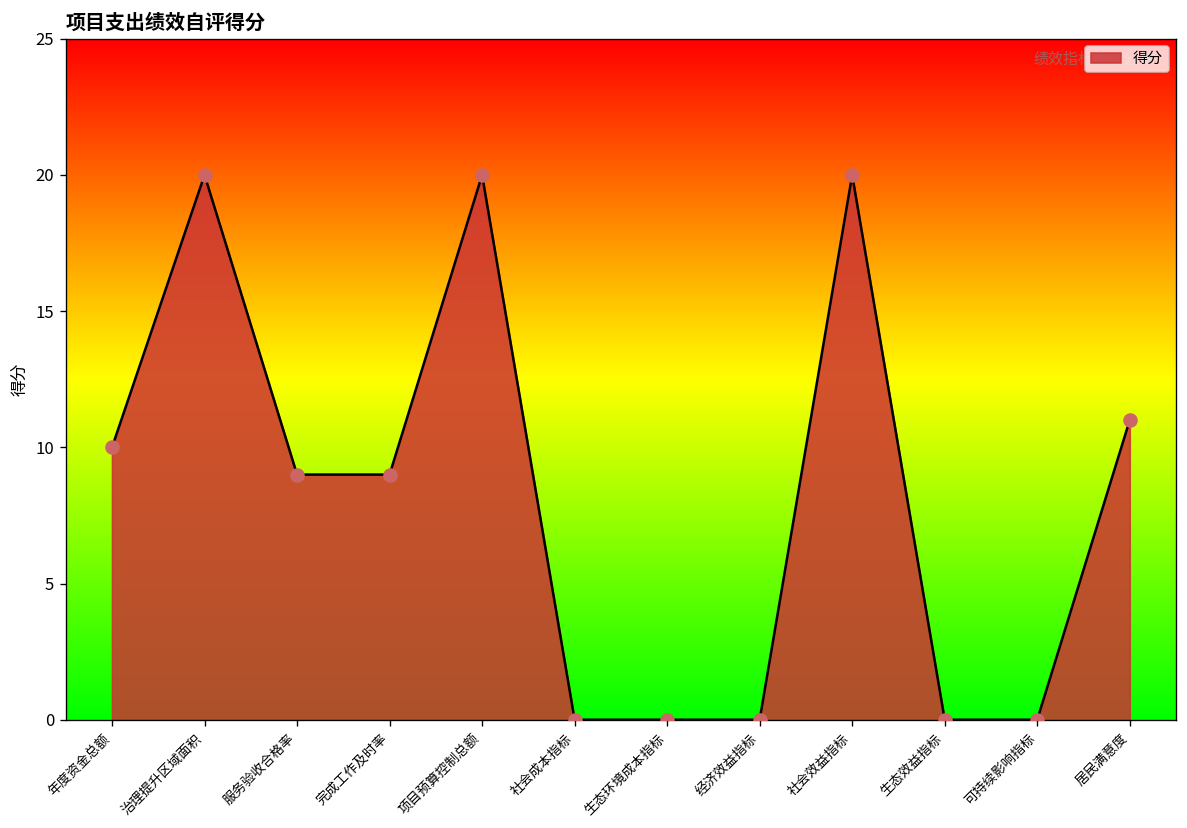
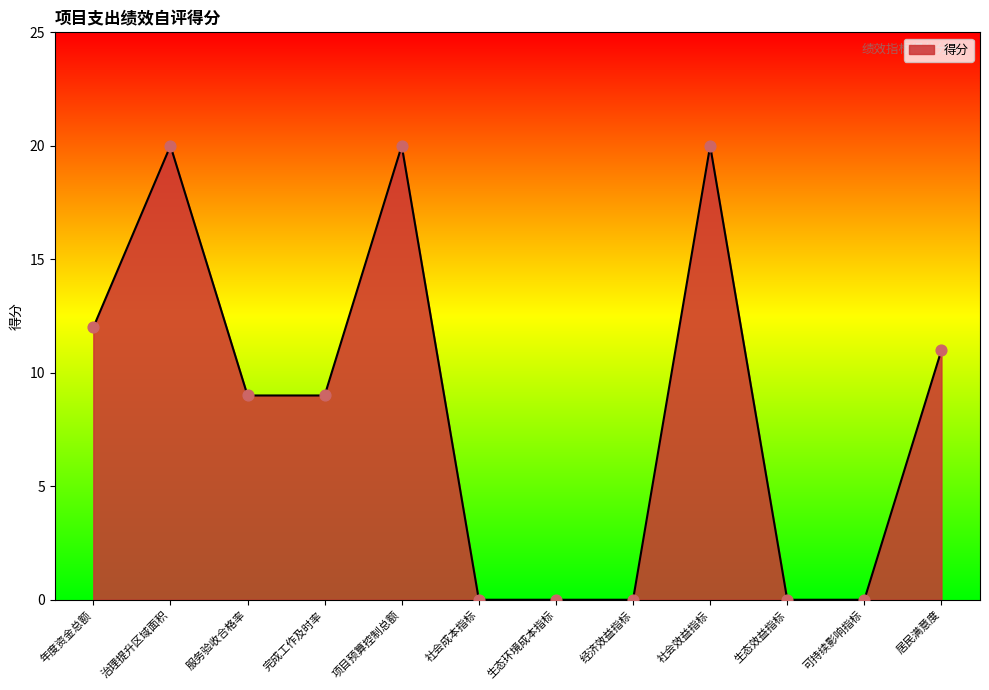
年度资金总额: 10 -> 12
